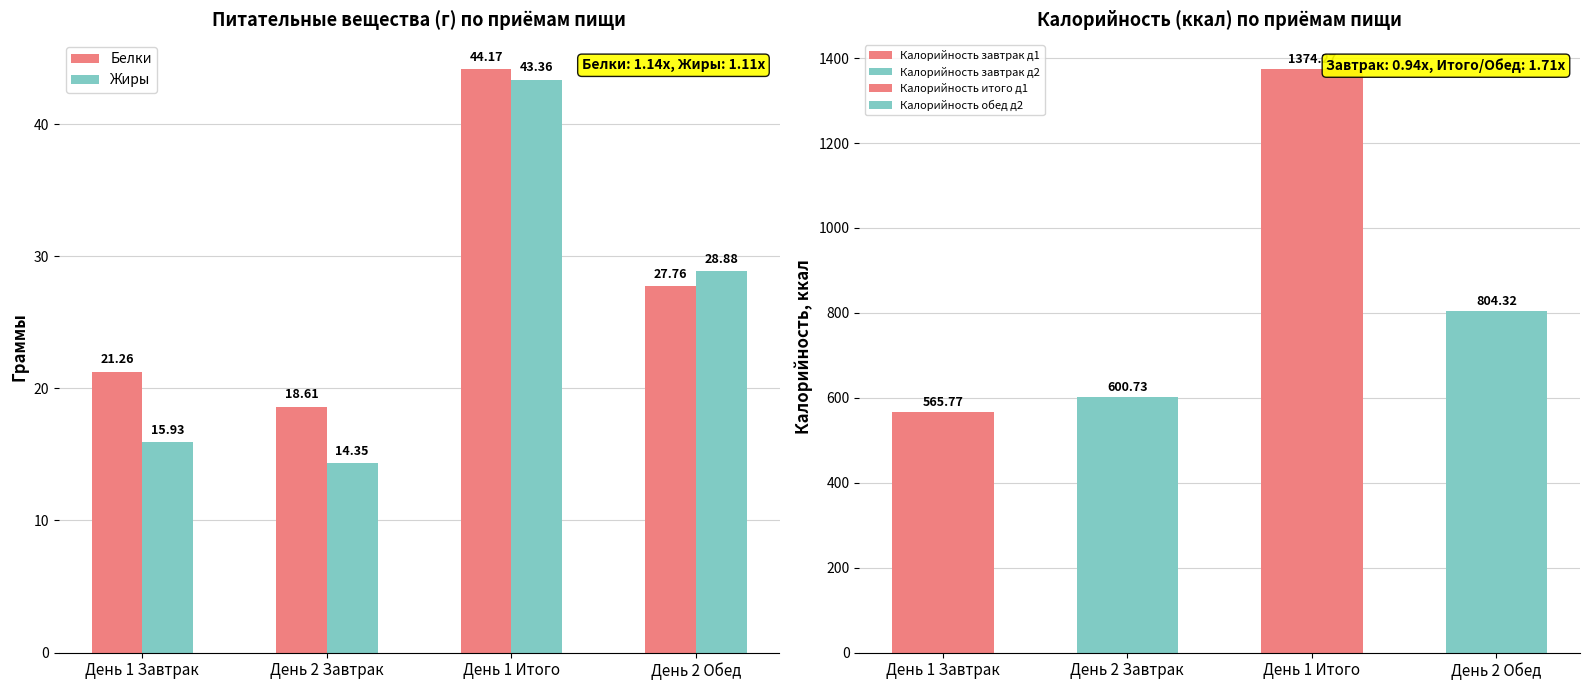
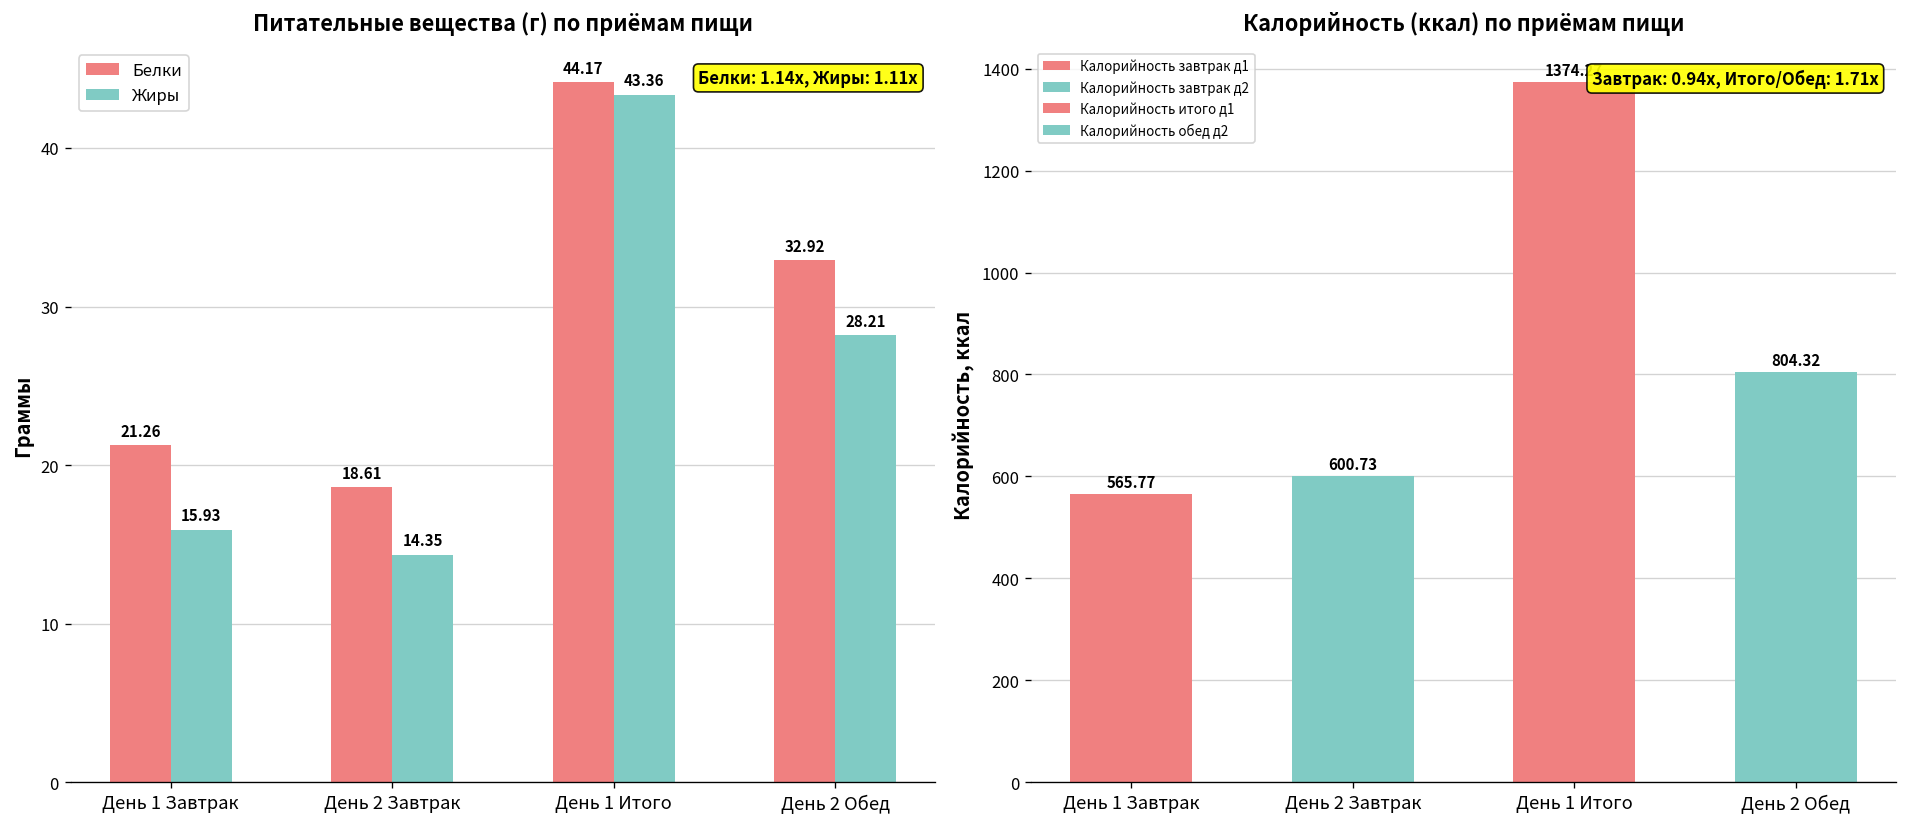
Питательные вещества (г) по приёмам пищи, Белки, День 2 Обед: 27.76 -> 32.92
Питательные вещества (г) по приёмам пищи, Жиры, День 2 Обед: 28.88 -> 28.21
